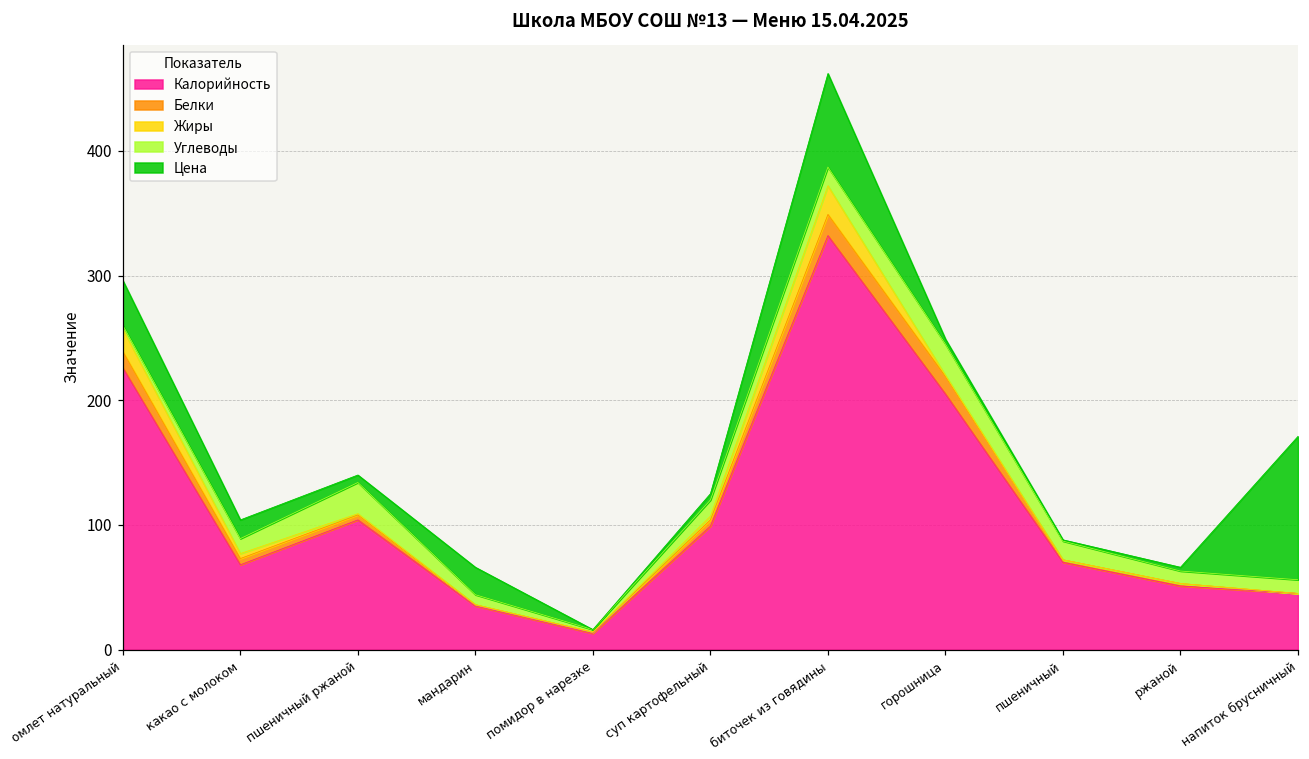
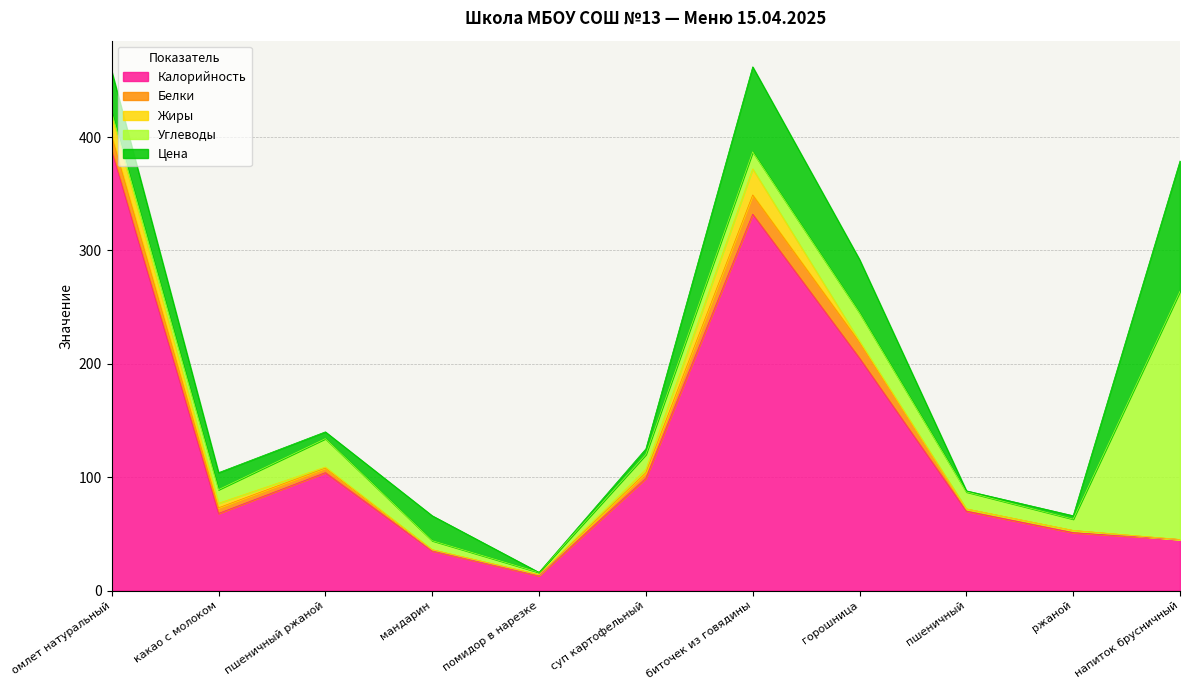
Калорийность, омлет натуральный: 226 -> 388
Цена, горошница: 4 -> 47
Углеводы, напиток брусничный: 11 -> 219
